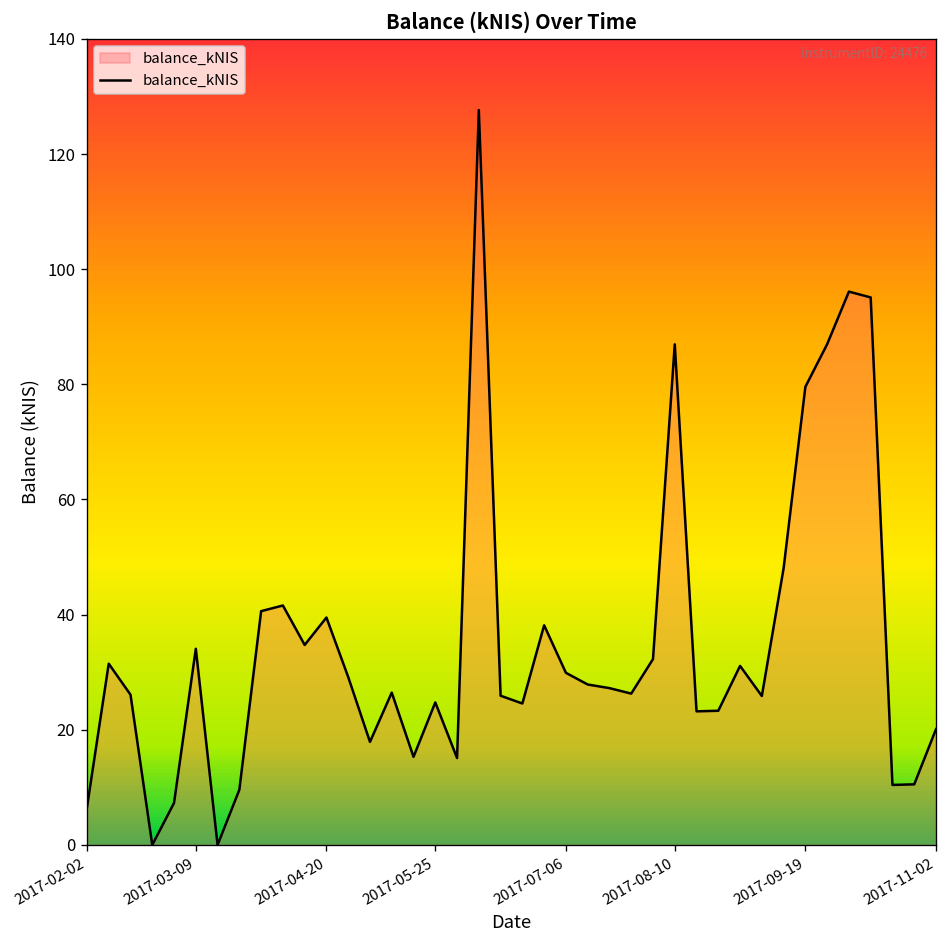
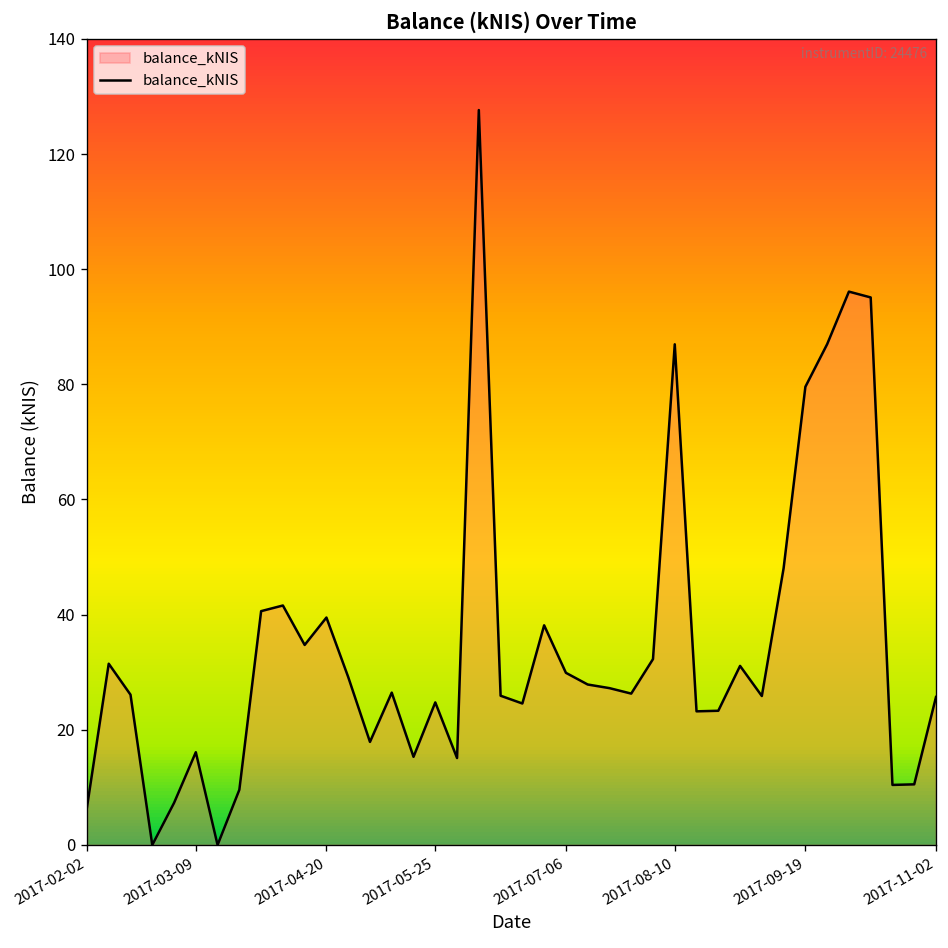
2017-03-09: 34 -> 16
2017-11-02: 20 -> 26
